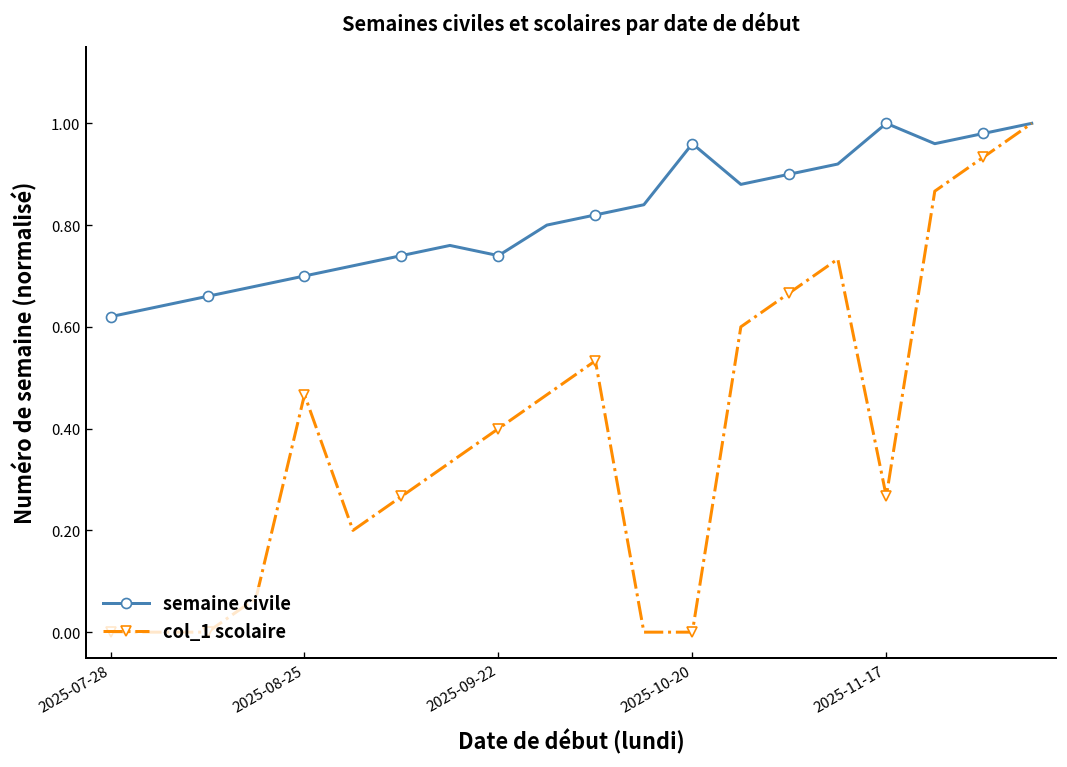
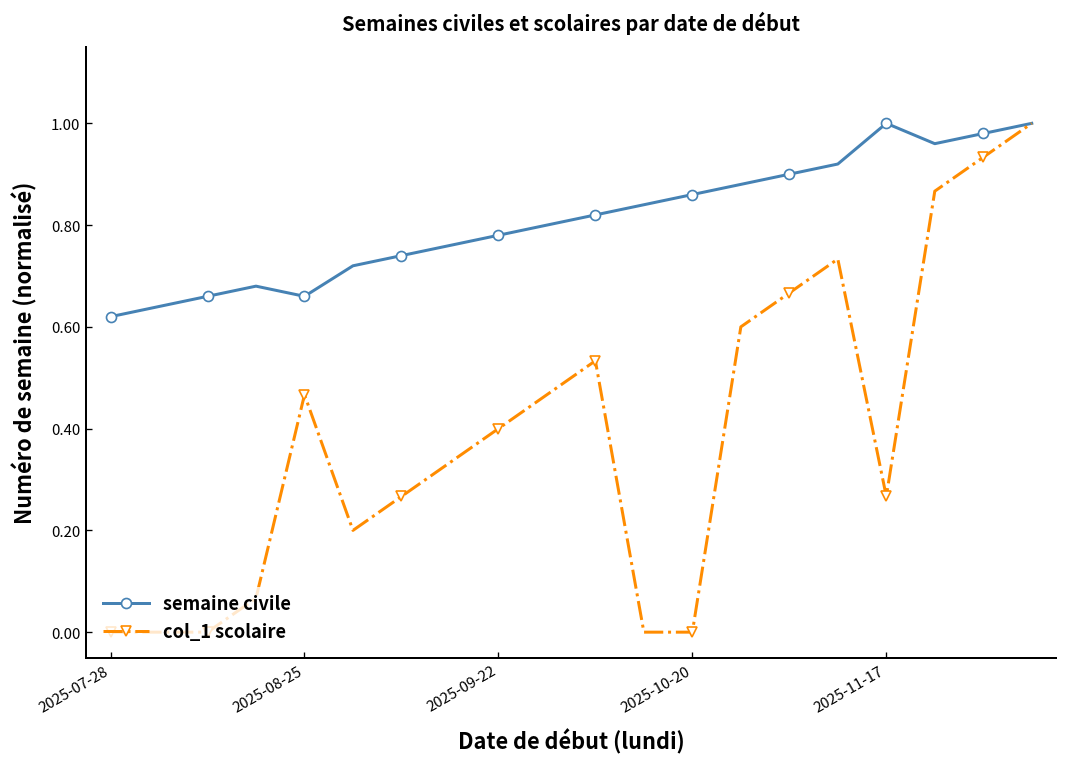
semaine civile, 2025-08-25: 0.70 -> 0.66
semaine civile, 2025-09-22: 0.74 -> 0.78
semaine civile, 2025-10-20: 0.96 -> 0.86
